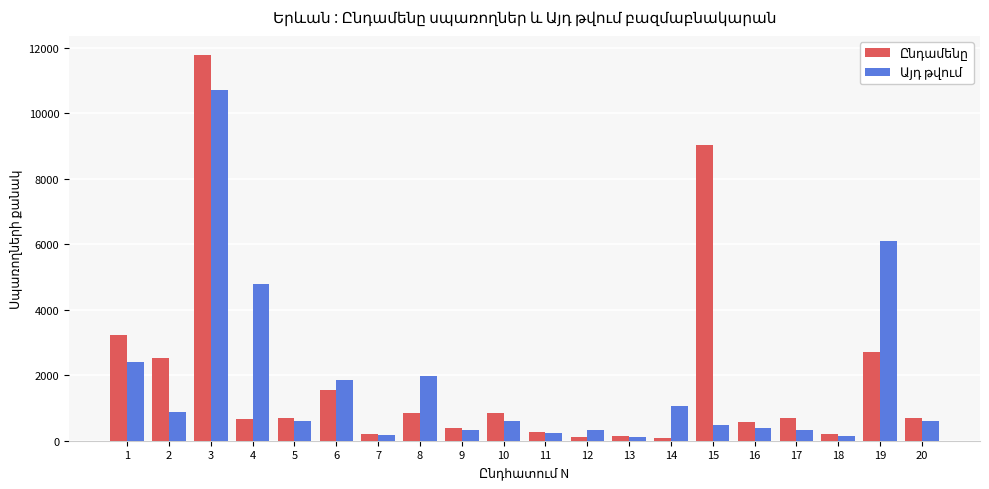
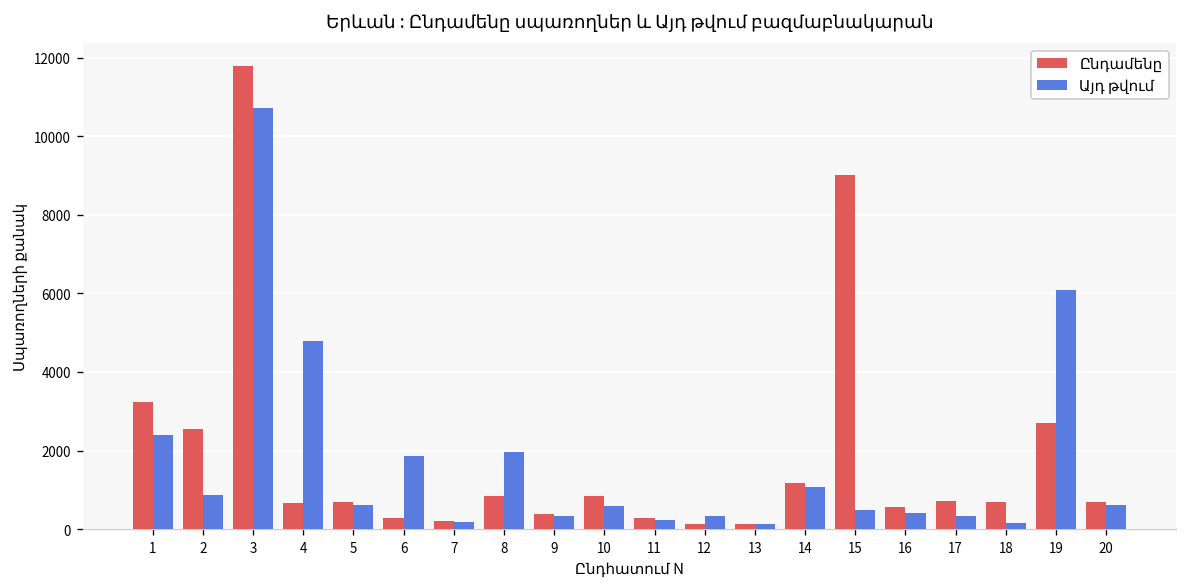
Ընդամենը, 6: 1500 -> 300
Ընդամենը, 14: 100 -> 1200
Ընդամենը, 18: 200 -> 700
